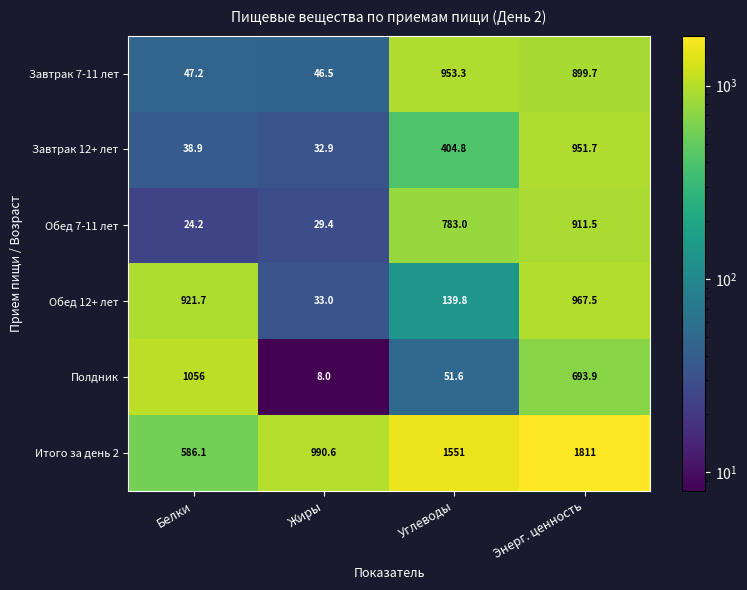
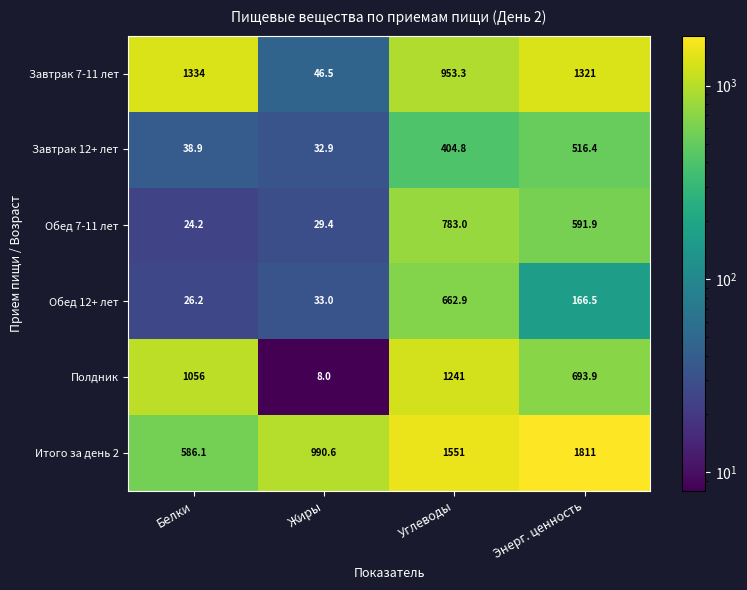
Завтрак 7-11 лет, Белки: 47.2 -> 1334
Завтрак 7-11 лет, Энерг. ценность: 899.7 -> 1321
Завтрак 12+ лет, Энерг. ценность: 951.7 -> 516.4
Обед 7-11 лет, Энерг. ценность: 911.5 -> 591.9
Обед 12+ лет, Белки: 921.7 -> 26.2
Обед 12+ лет, Углеводы: 139.8 -> 662.9
Обед 12+ лет, Энерг. ценность: 967.5 -> 166.5
Полдник, Углеводы: 51.6 -> 1241
